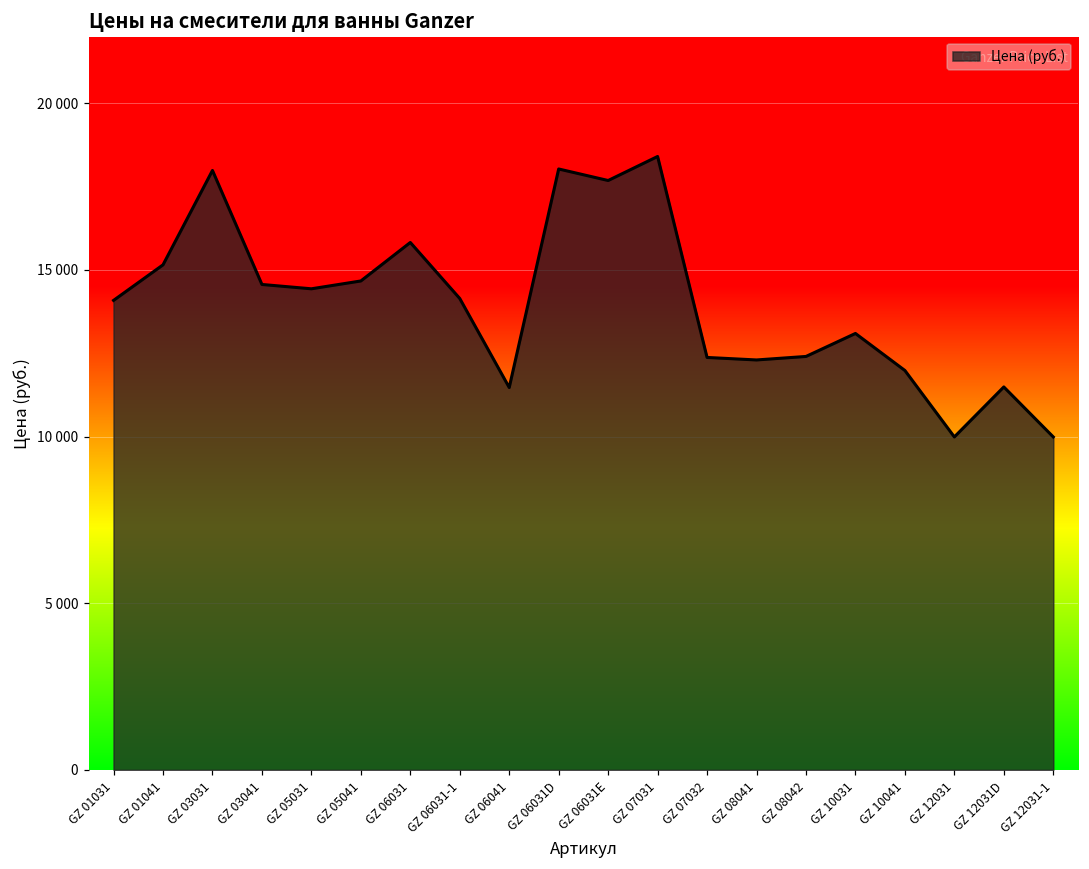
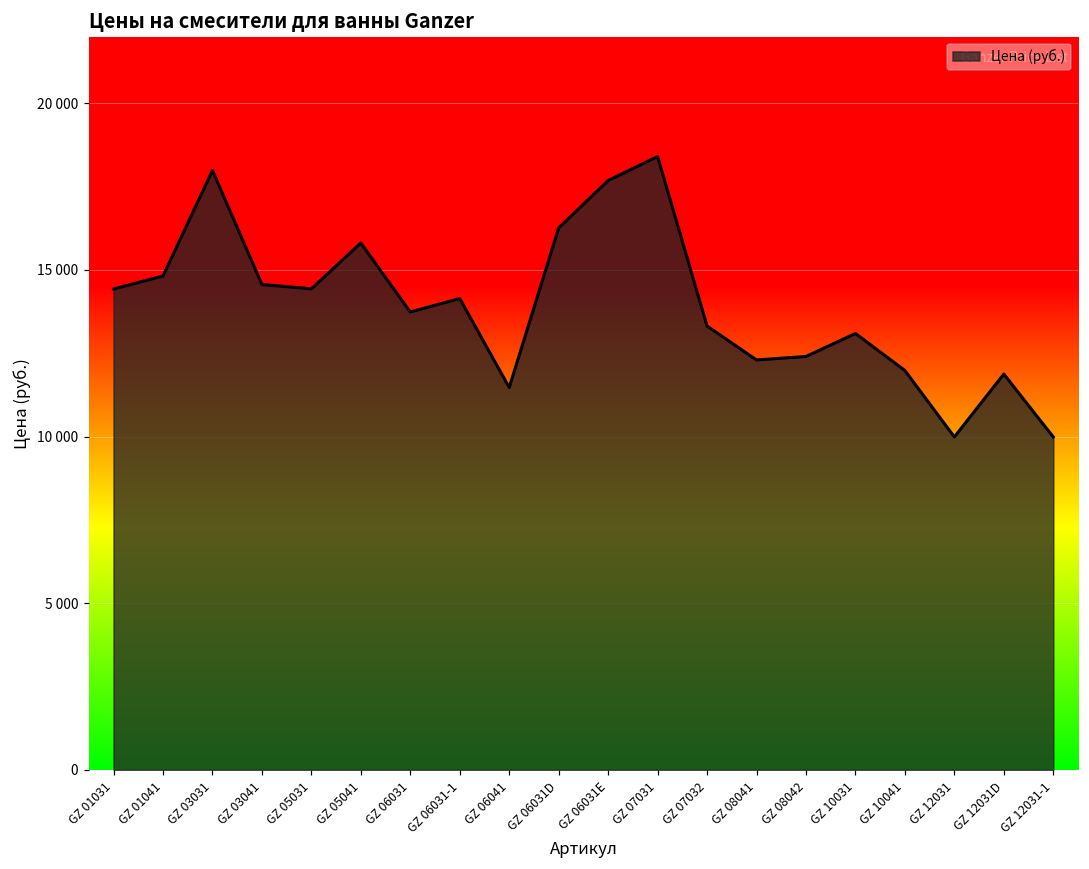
GZ 01031: 14100 -> 14400
GZ 01041: 15200 -> 14800
GZ 05041: 14700 -> 15800
GZ 06031: 15800 -> 13700
GZ 06031D: 18000 -> 16300
GZ 07032: 12400 -> 13300
GZ 12031D: 11500 -> 11900
